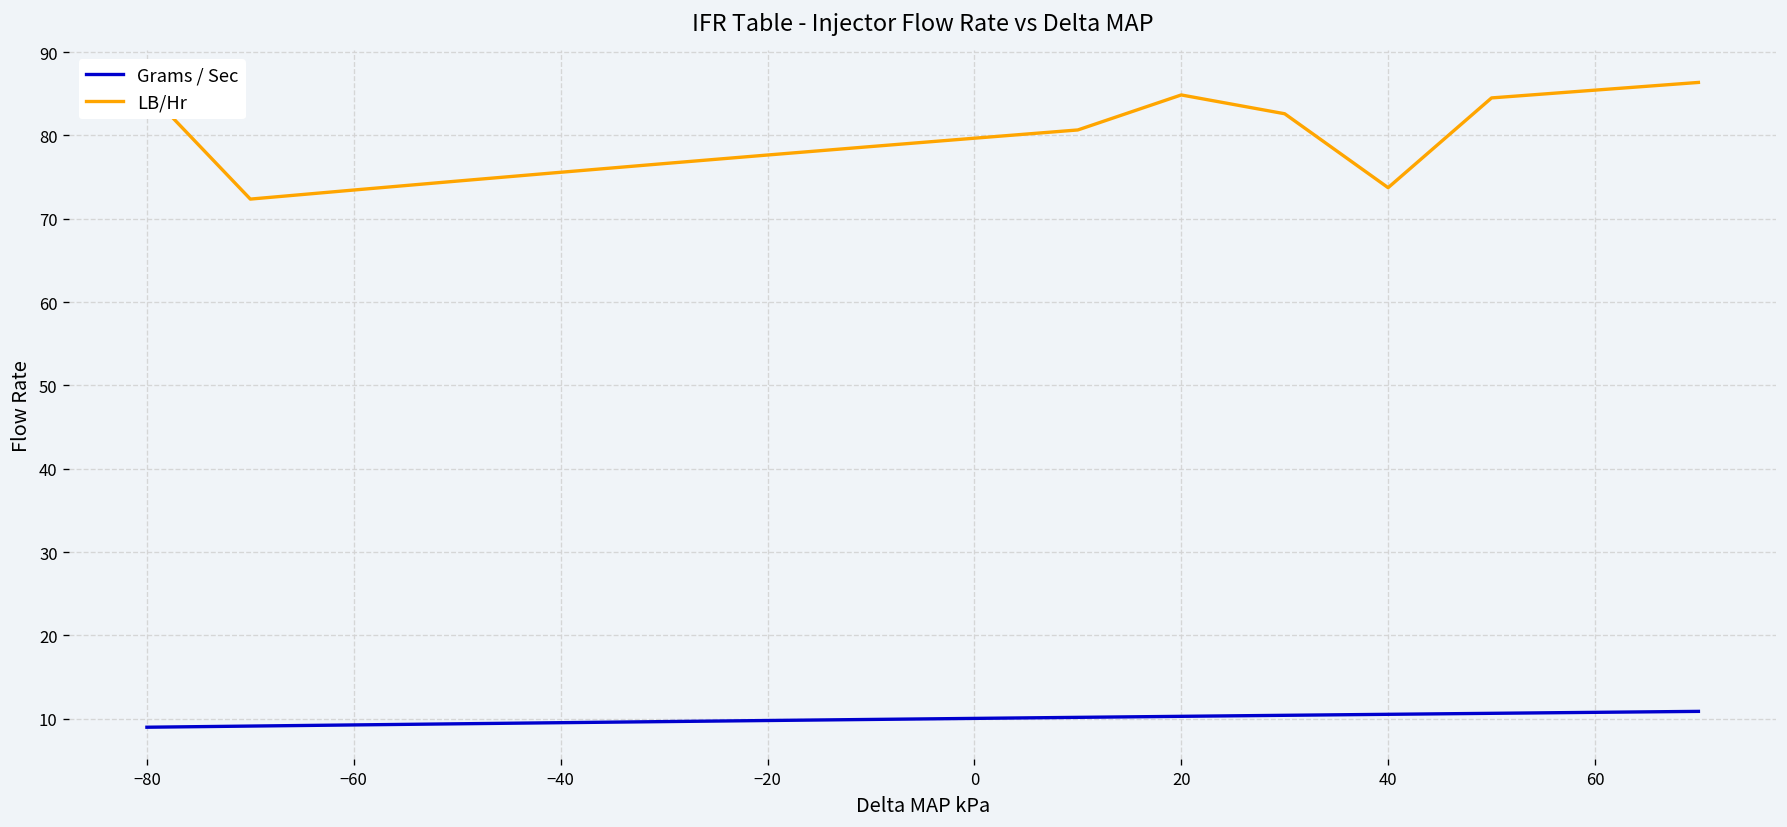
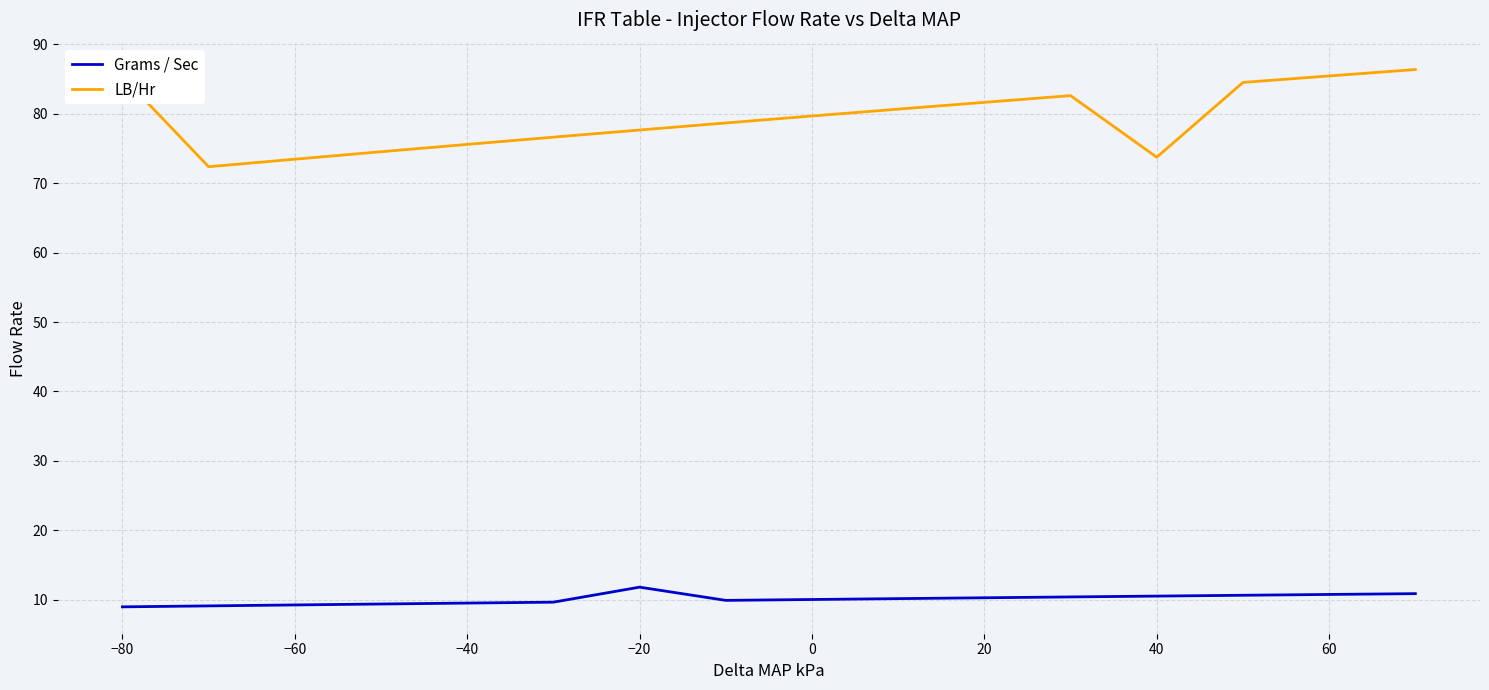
Grams / Sec, −20: 10 -> 12
LB/Hr, 20: 85 -> 82
